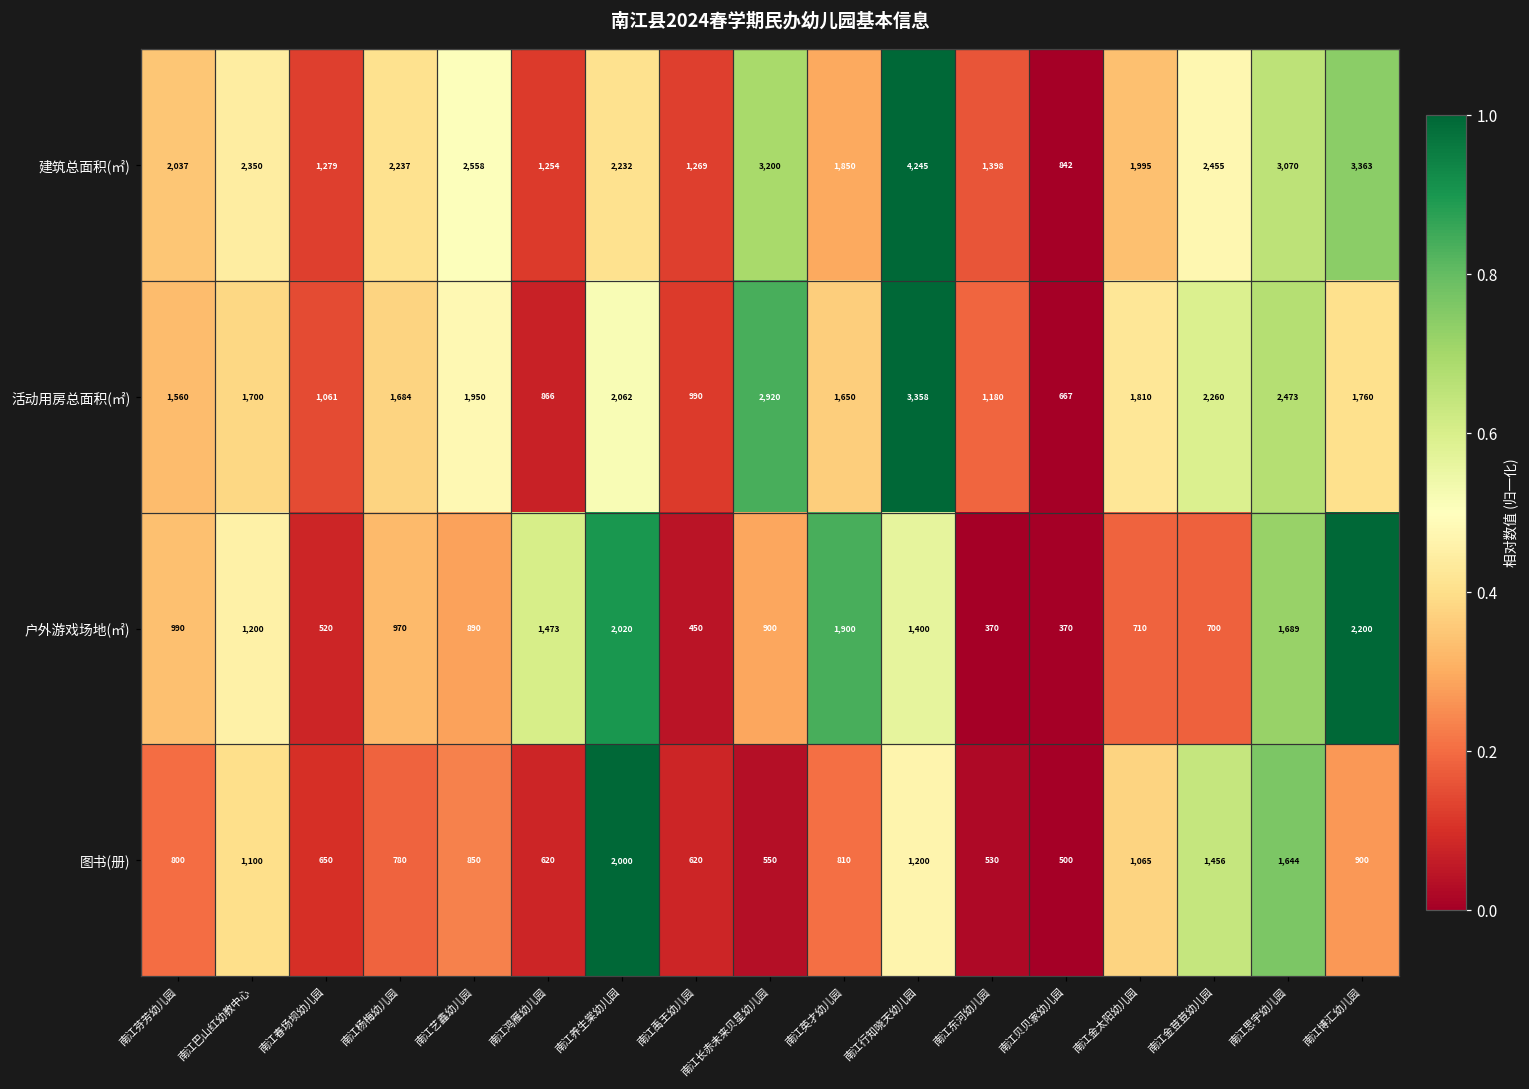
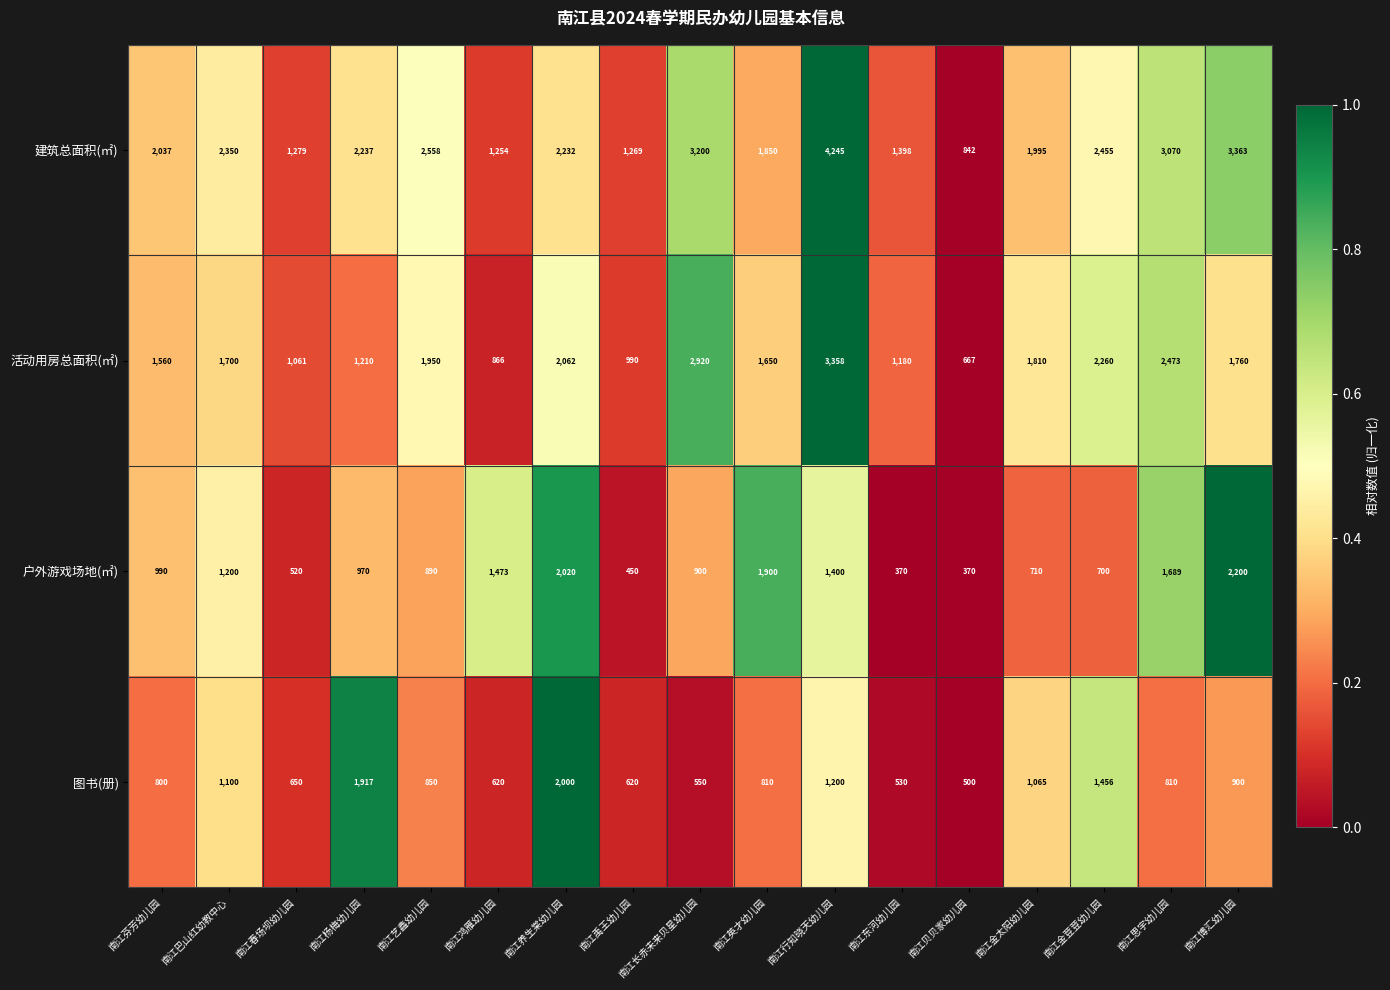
活动用房总面积(㎡), 南江杨梅幼儿园: 1,684 -> 1,210
图书(册), 南江杨梅幼儿园: 780 -> 1,917
图书(册), 南江思宇幼儿园: 1,644 -> 810
